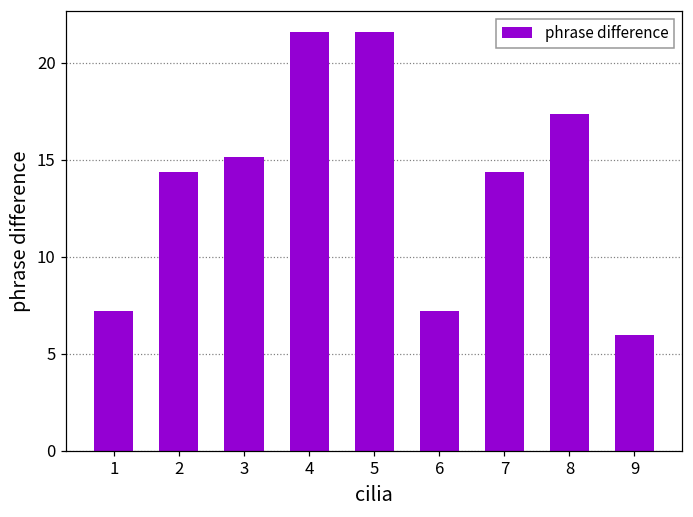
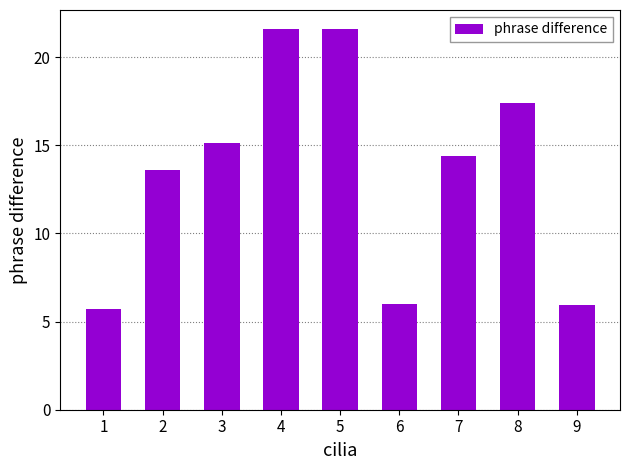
1: 7.2 -> 5.7
2: 14.4 -> 13.6
6: 7.2 -> 6.0
